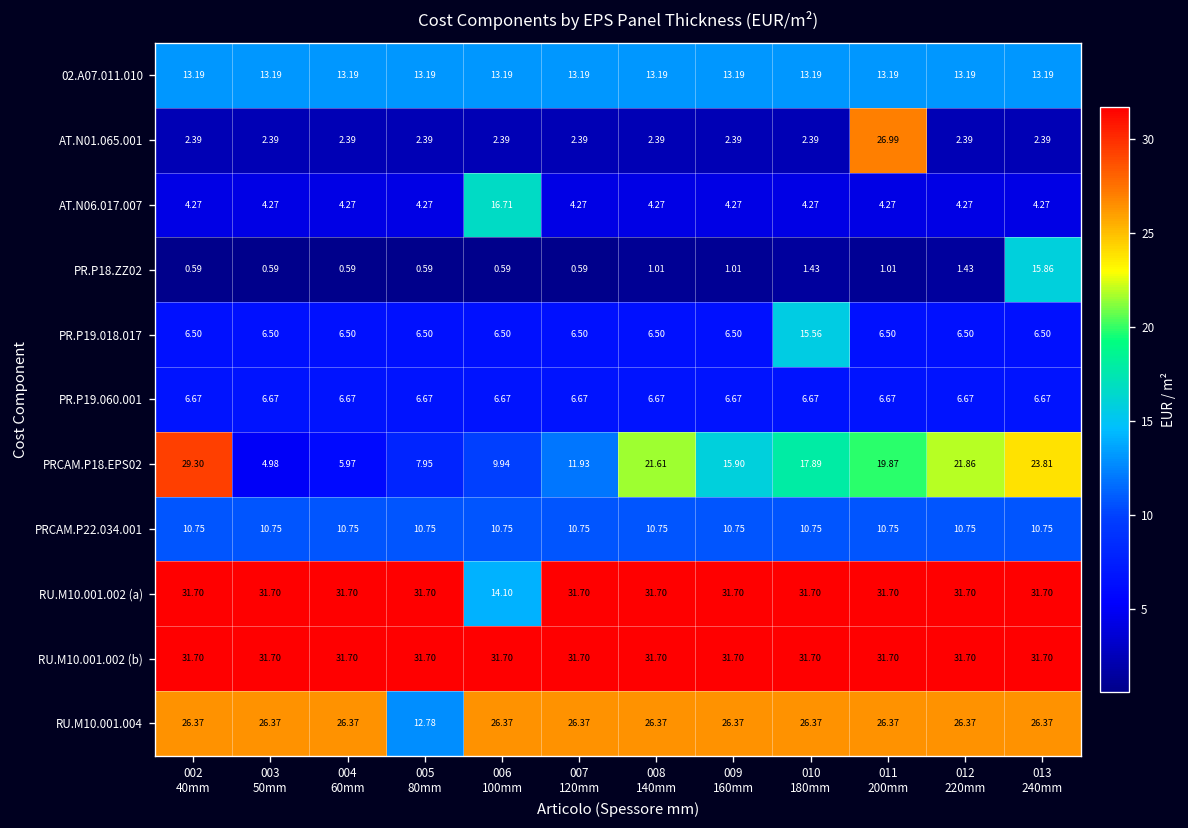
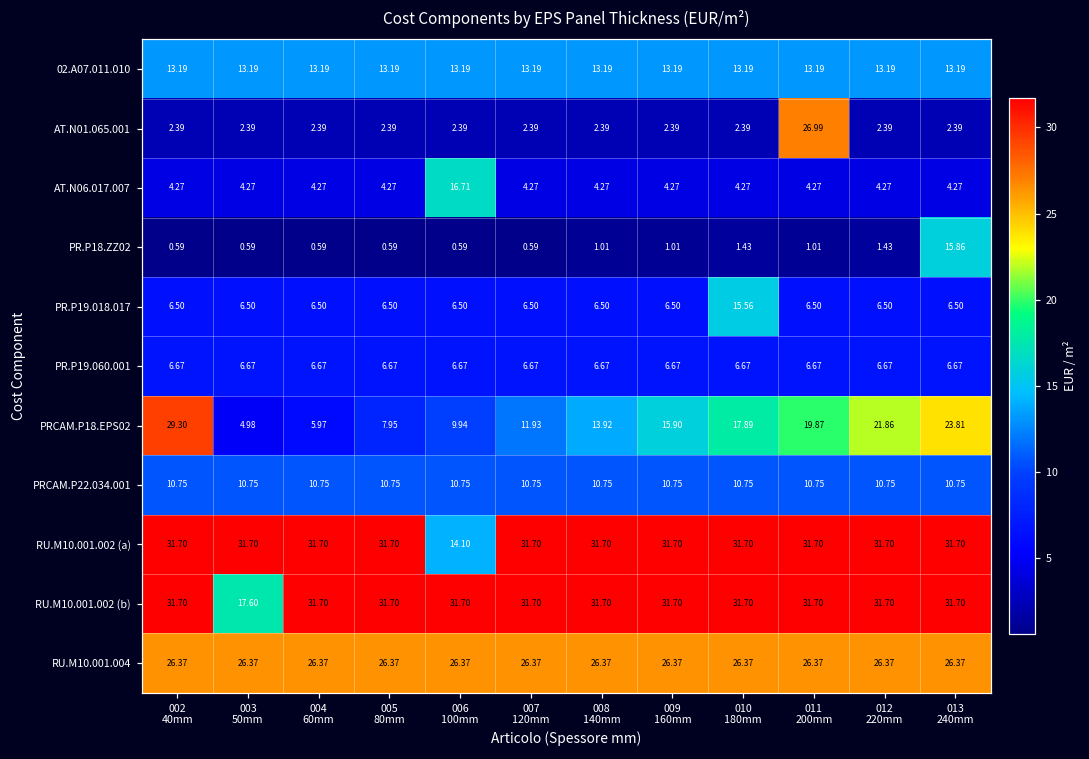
PRCAM.P18.EPS02, 008 140mm: 21.61 -> 13.92
RU.M10.001.002 (b), 003 50mm: 31.70 -> 17.60
RU.M10.001.004, 005 80mm: 12.78 -> 26.37
